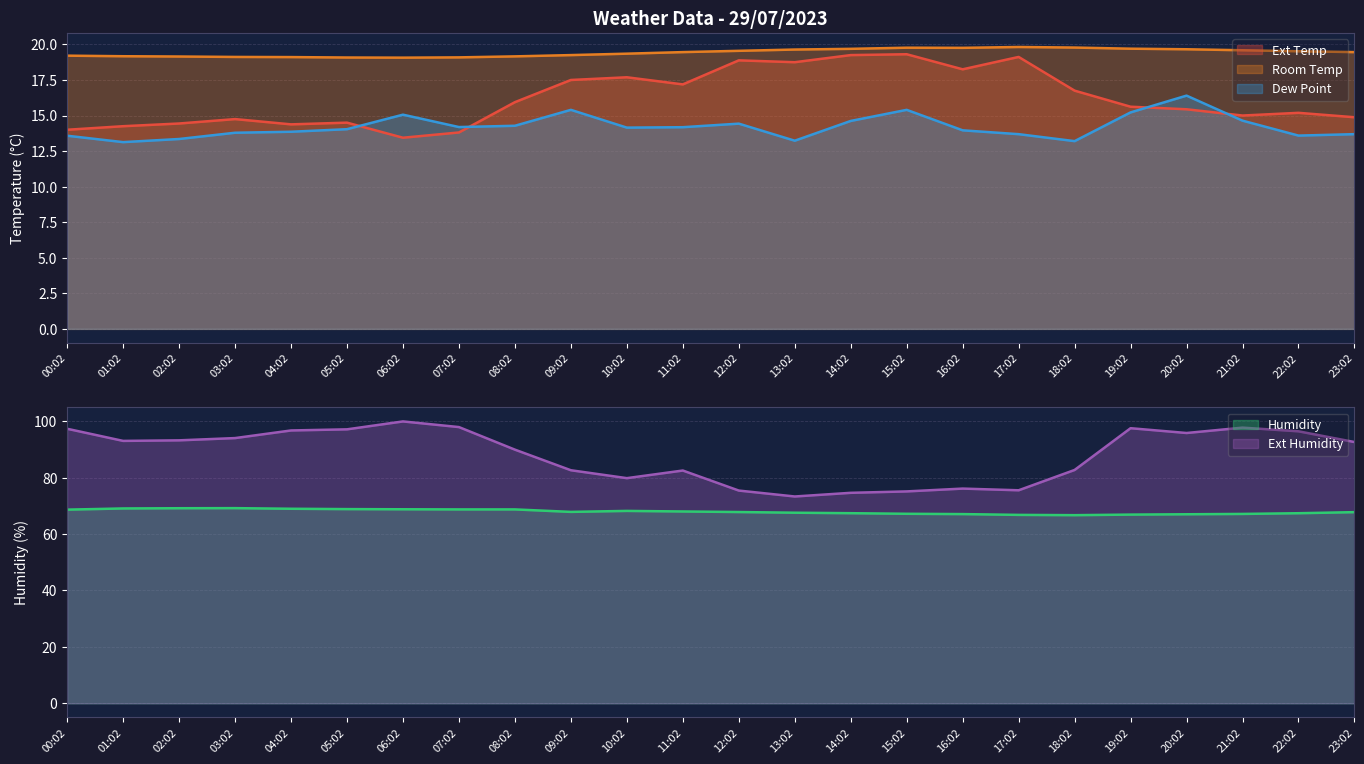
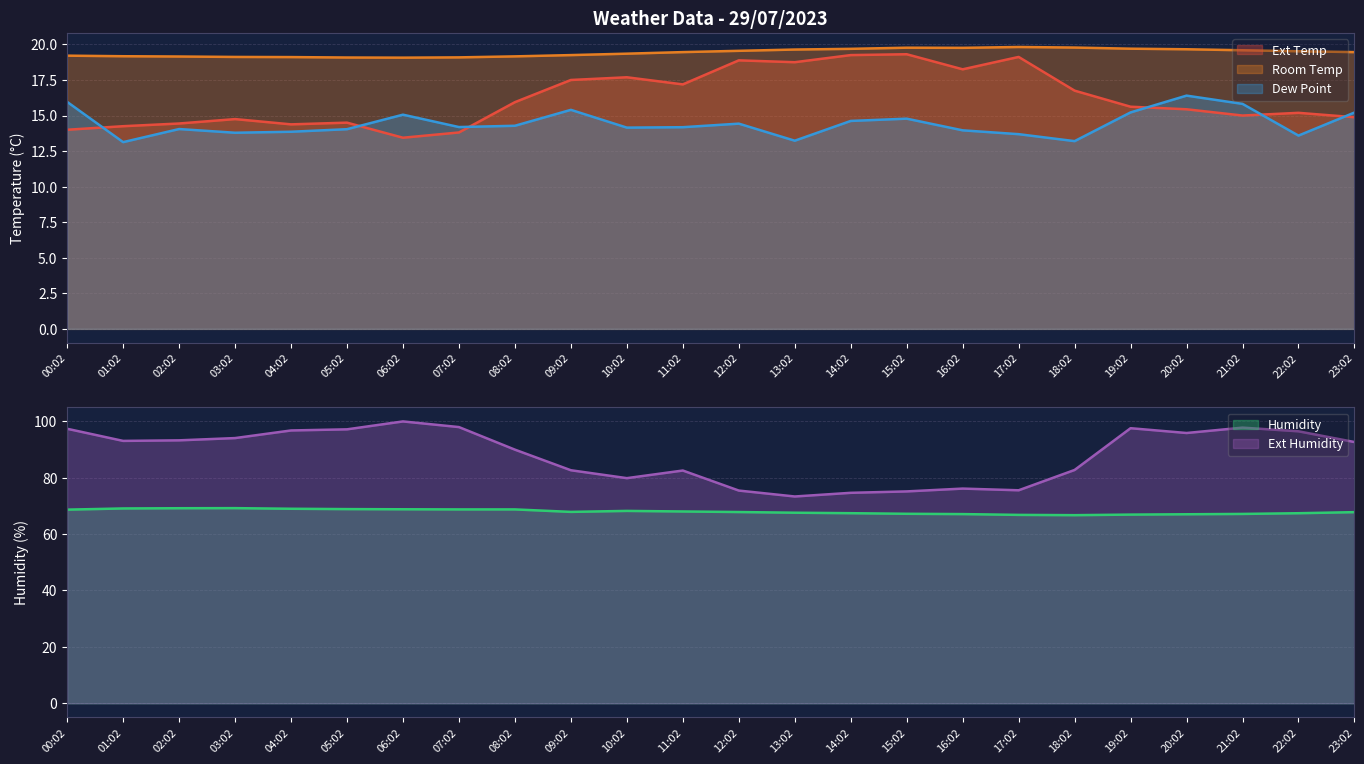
Weather Data - 29/07/2023, Dew Point, 00:02: 13.6 -> 16.0
Weather Data - 29/07/2023, Dew Point, 02:02: 13.4 -> 14.1
Weather Data - 29/07/2023, Dew Point, 15:02: 15.4 -> 14.8
Weather Data - 29/07/2023, Dew Point, 21:02: 14.6 -> 15.8
Weather Data - 29/07/2023, Dew Point, 23:02: 13.7 -> 15.2
